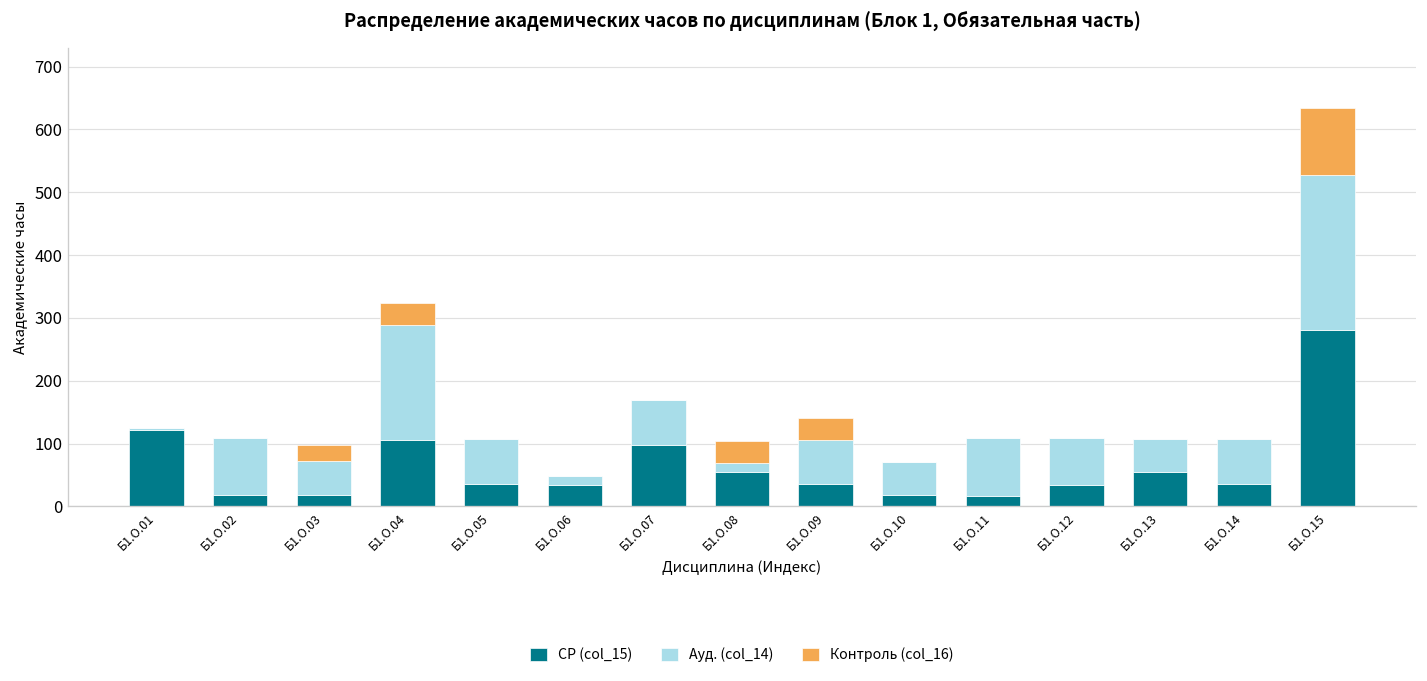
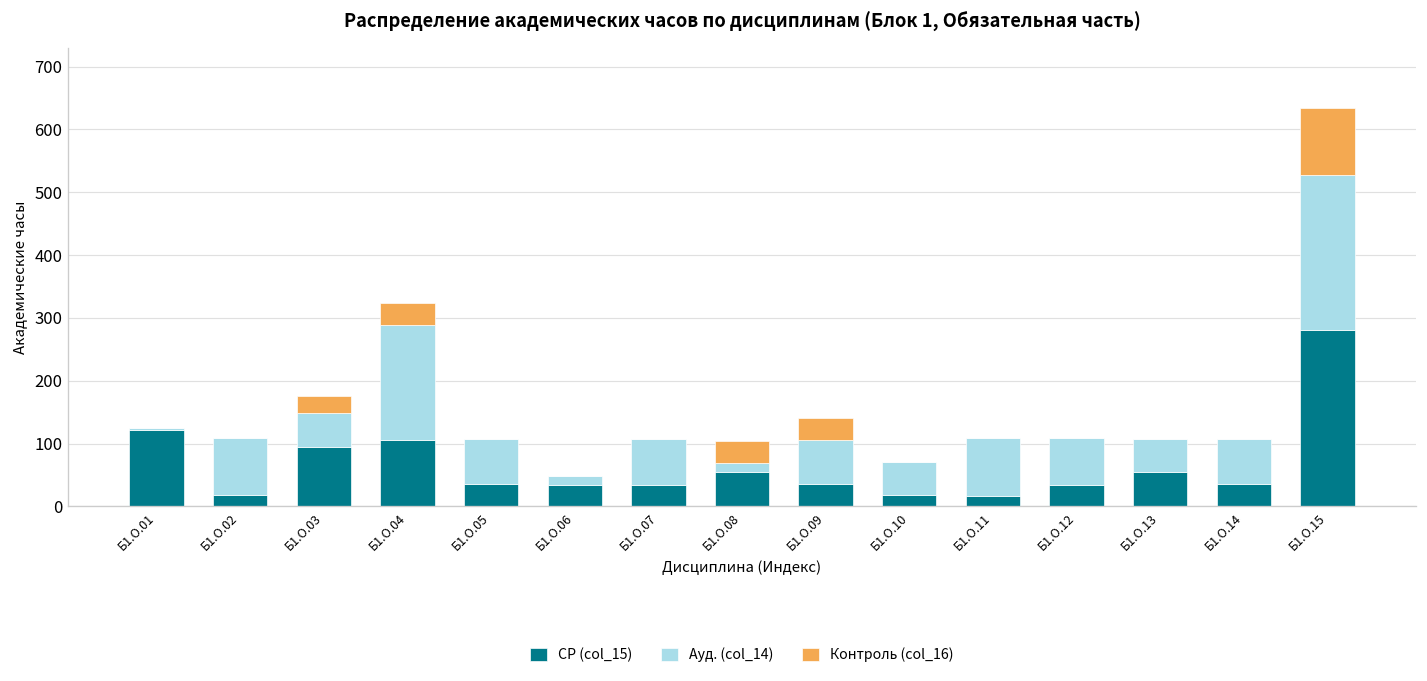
СР (col_15), Б1.О.03: 20 -> 100
СР (col_15), Б1.О.07: 100 -> 30
